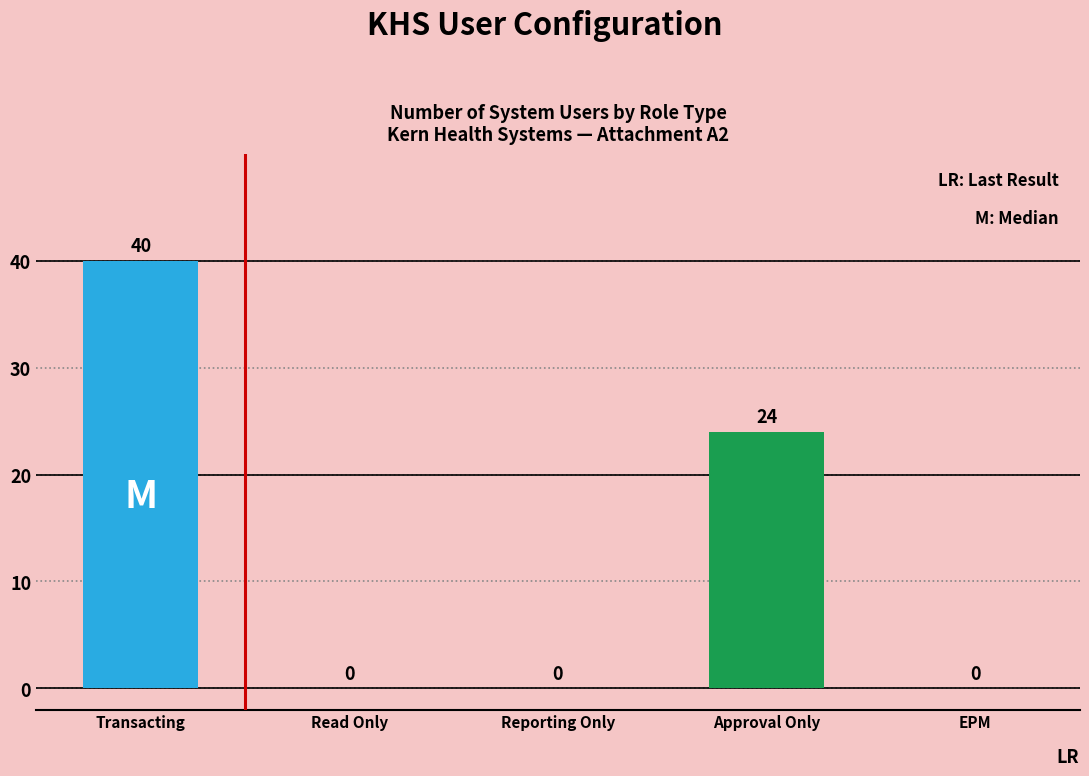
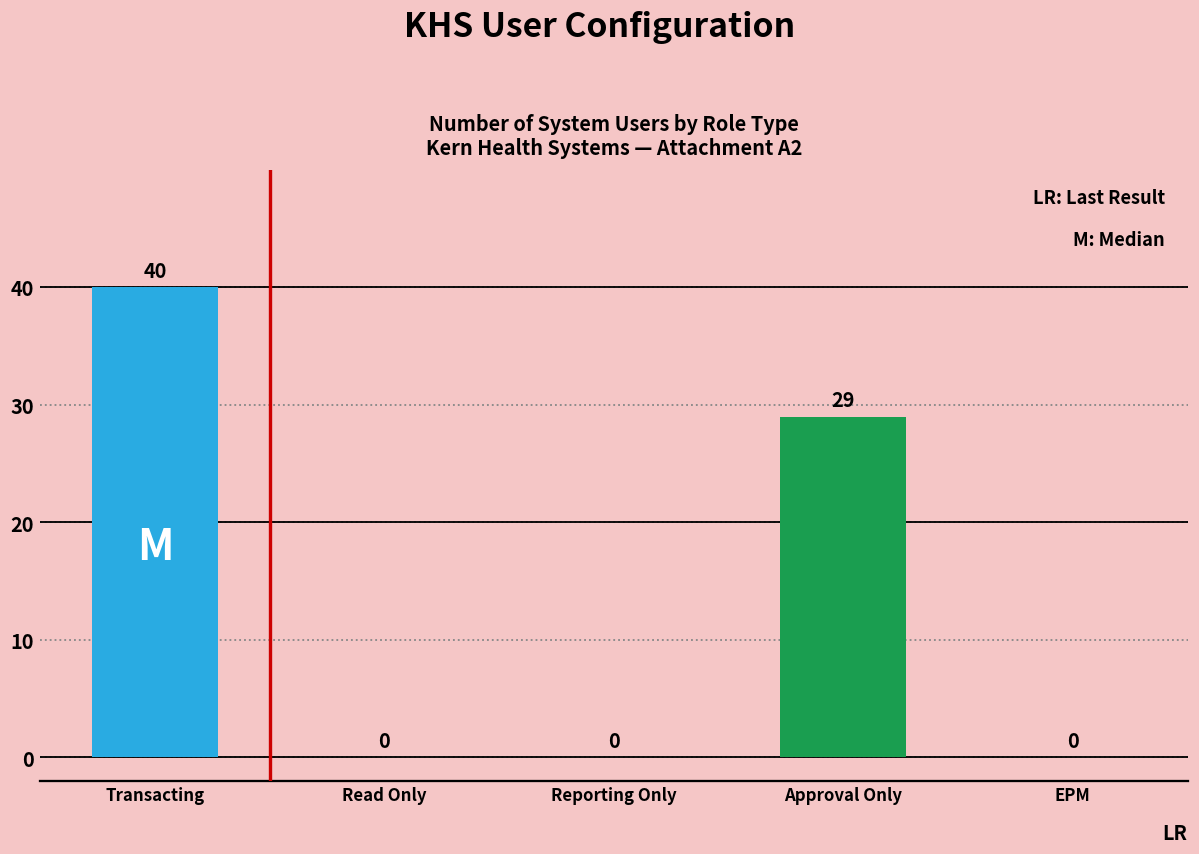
Approval Only: 24 -> 29
